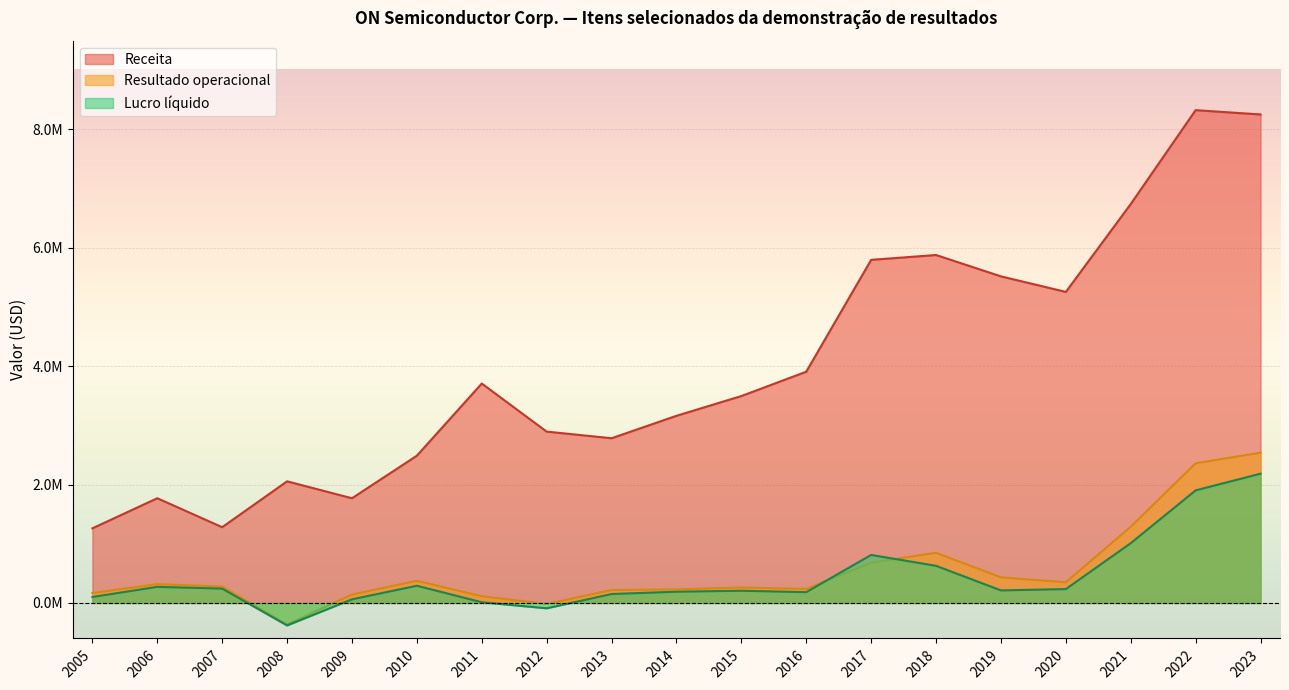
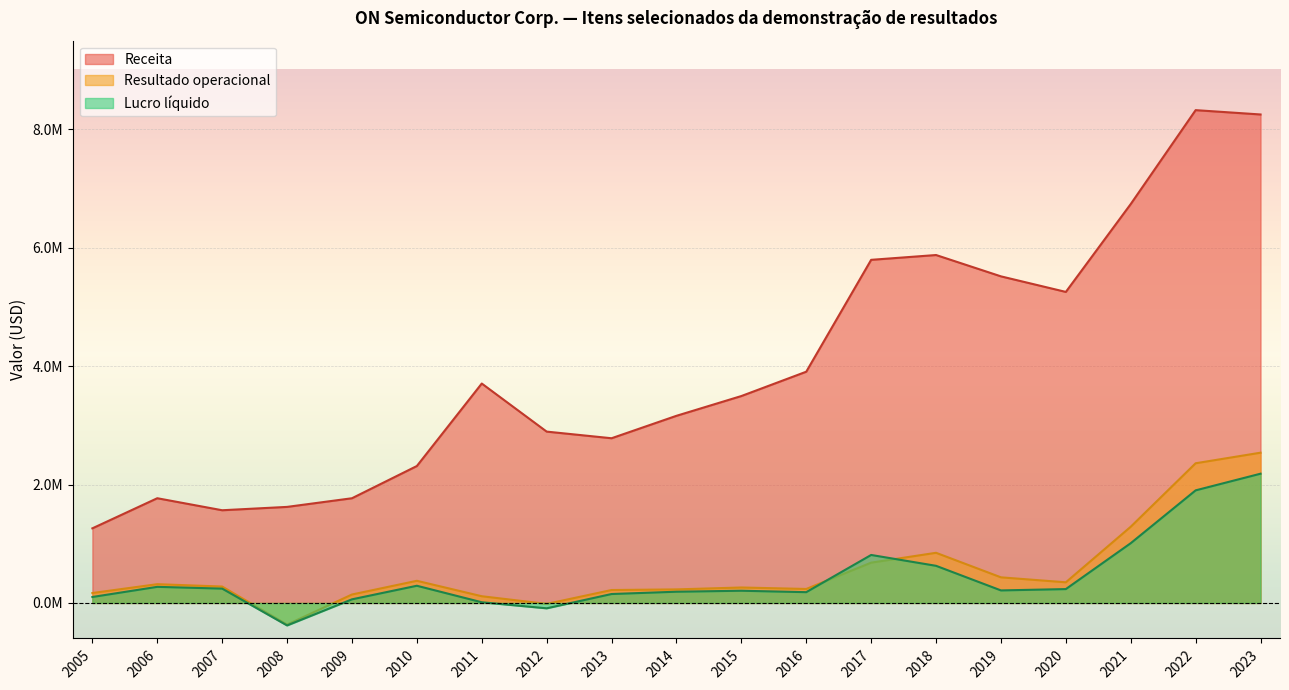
Receita, 2007: 1300000 -> 1600000
Receita, 2008: 2100000 -> 1600000
Receita, 2010: 2500000 -> 2300000
